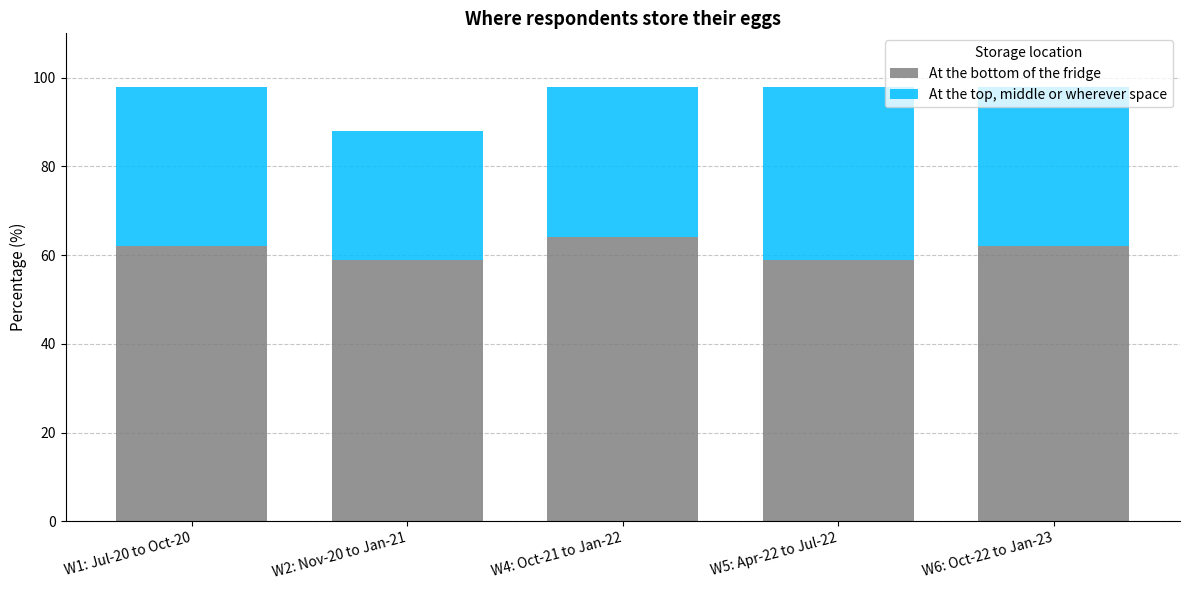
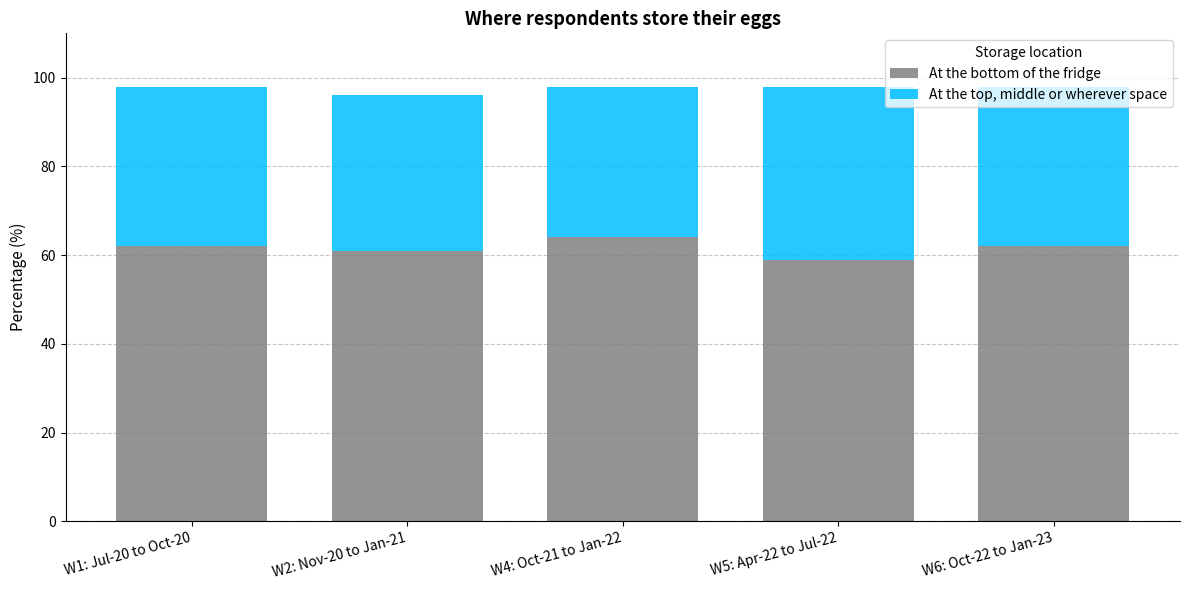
At the bottom of the fridge, W2: Nov-20 to Jan-21: 59 -> 61
At the top, middle or wherever space, W2: Nov-20 to Jan-21: 29 -> 35
